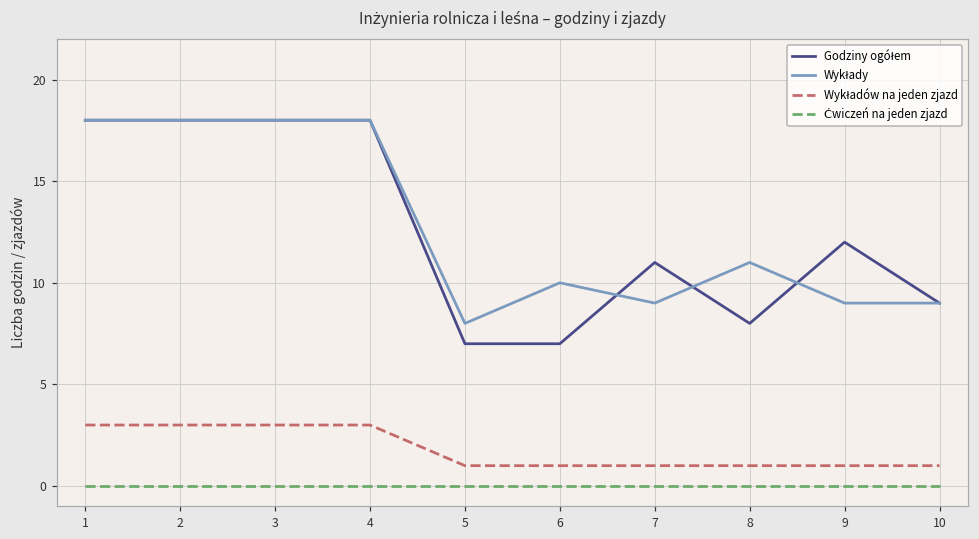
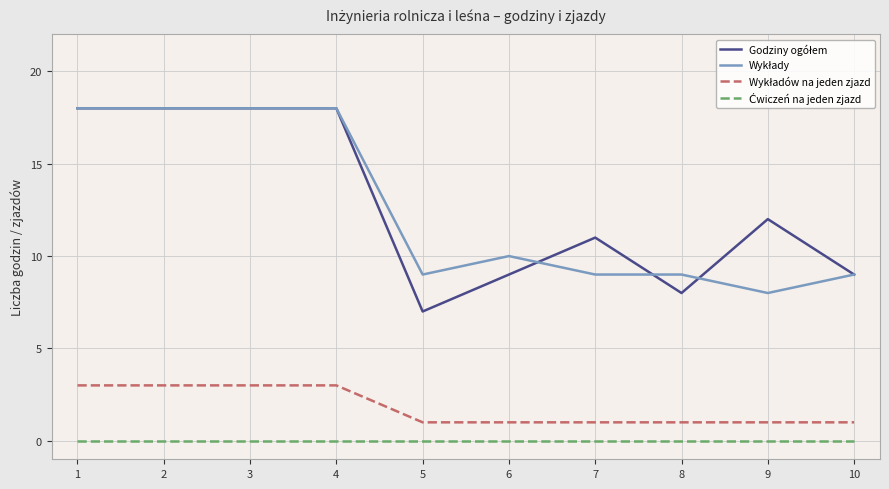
Wykłady, 5: 8 -> 9
Godziny ogółem, 6: 7 -> 9
Wykłady, 8: 11 -> 9
Wykłady, 9: 9 -> 8
